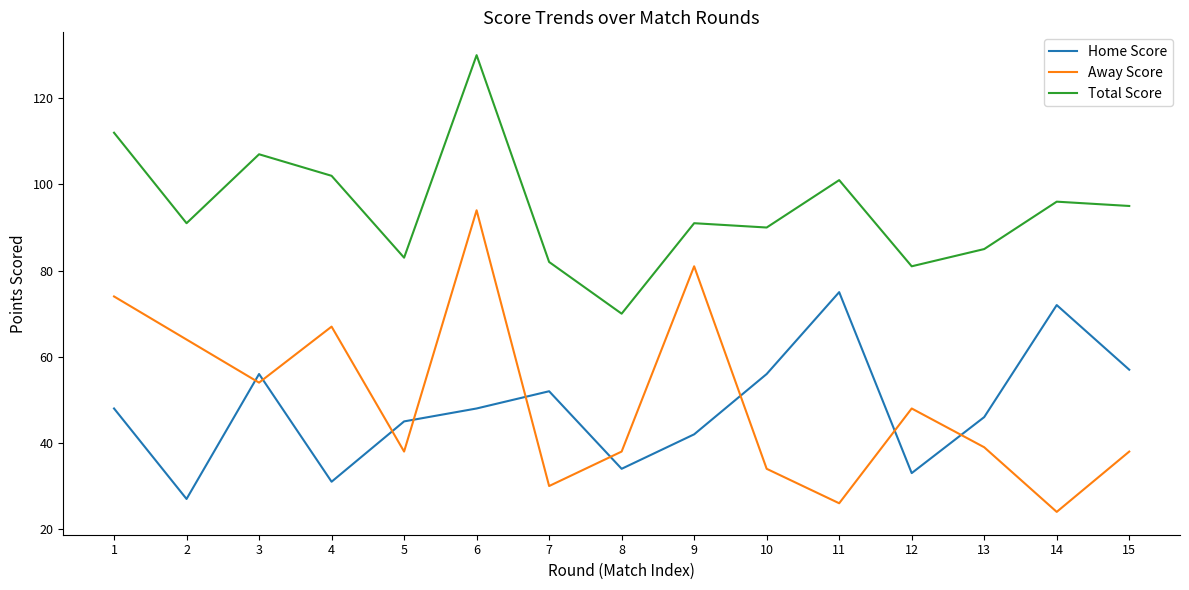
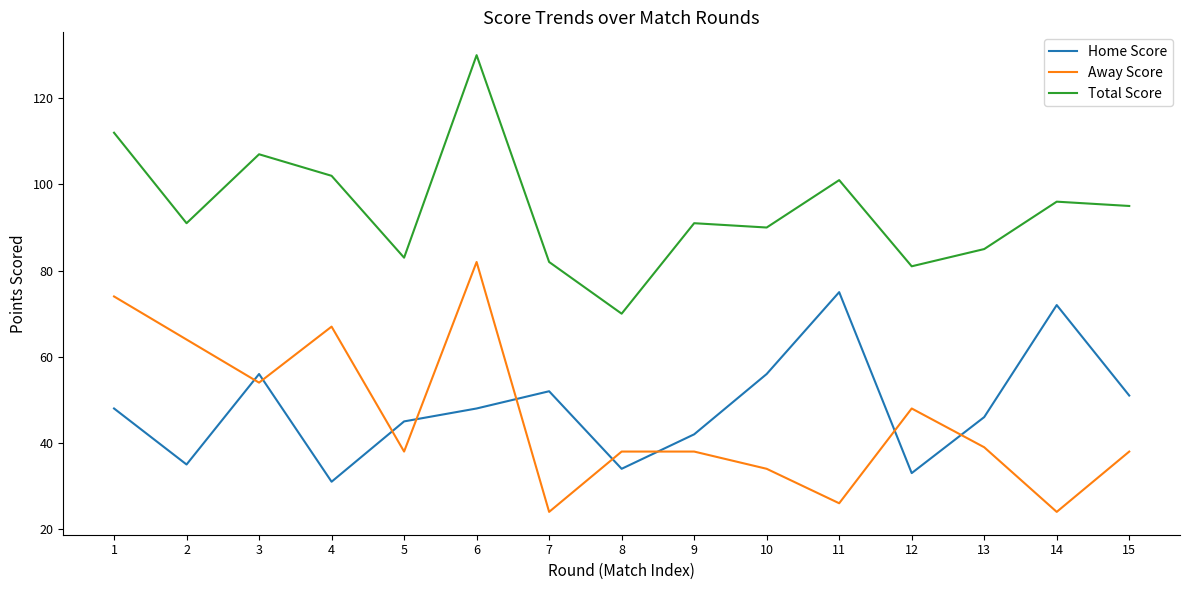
Home Score, 2: 27 -> 35
Away Score, 6: 94 -> 82
Away Score, 7: 30 -> 24
Away Score, 9: 81 -> 38
Home Score, 15: 57 -> 51
